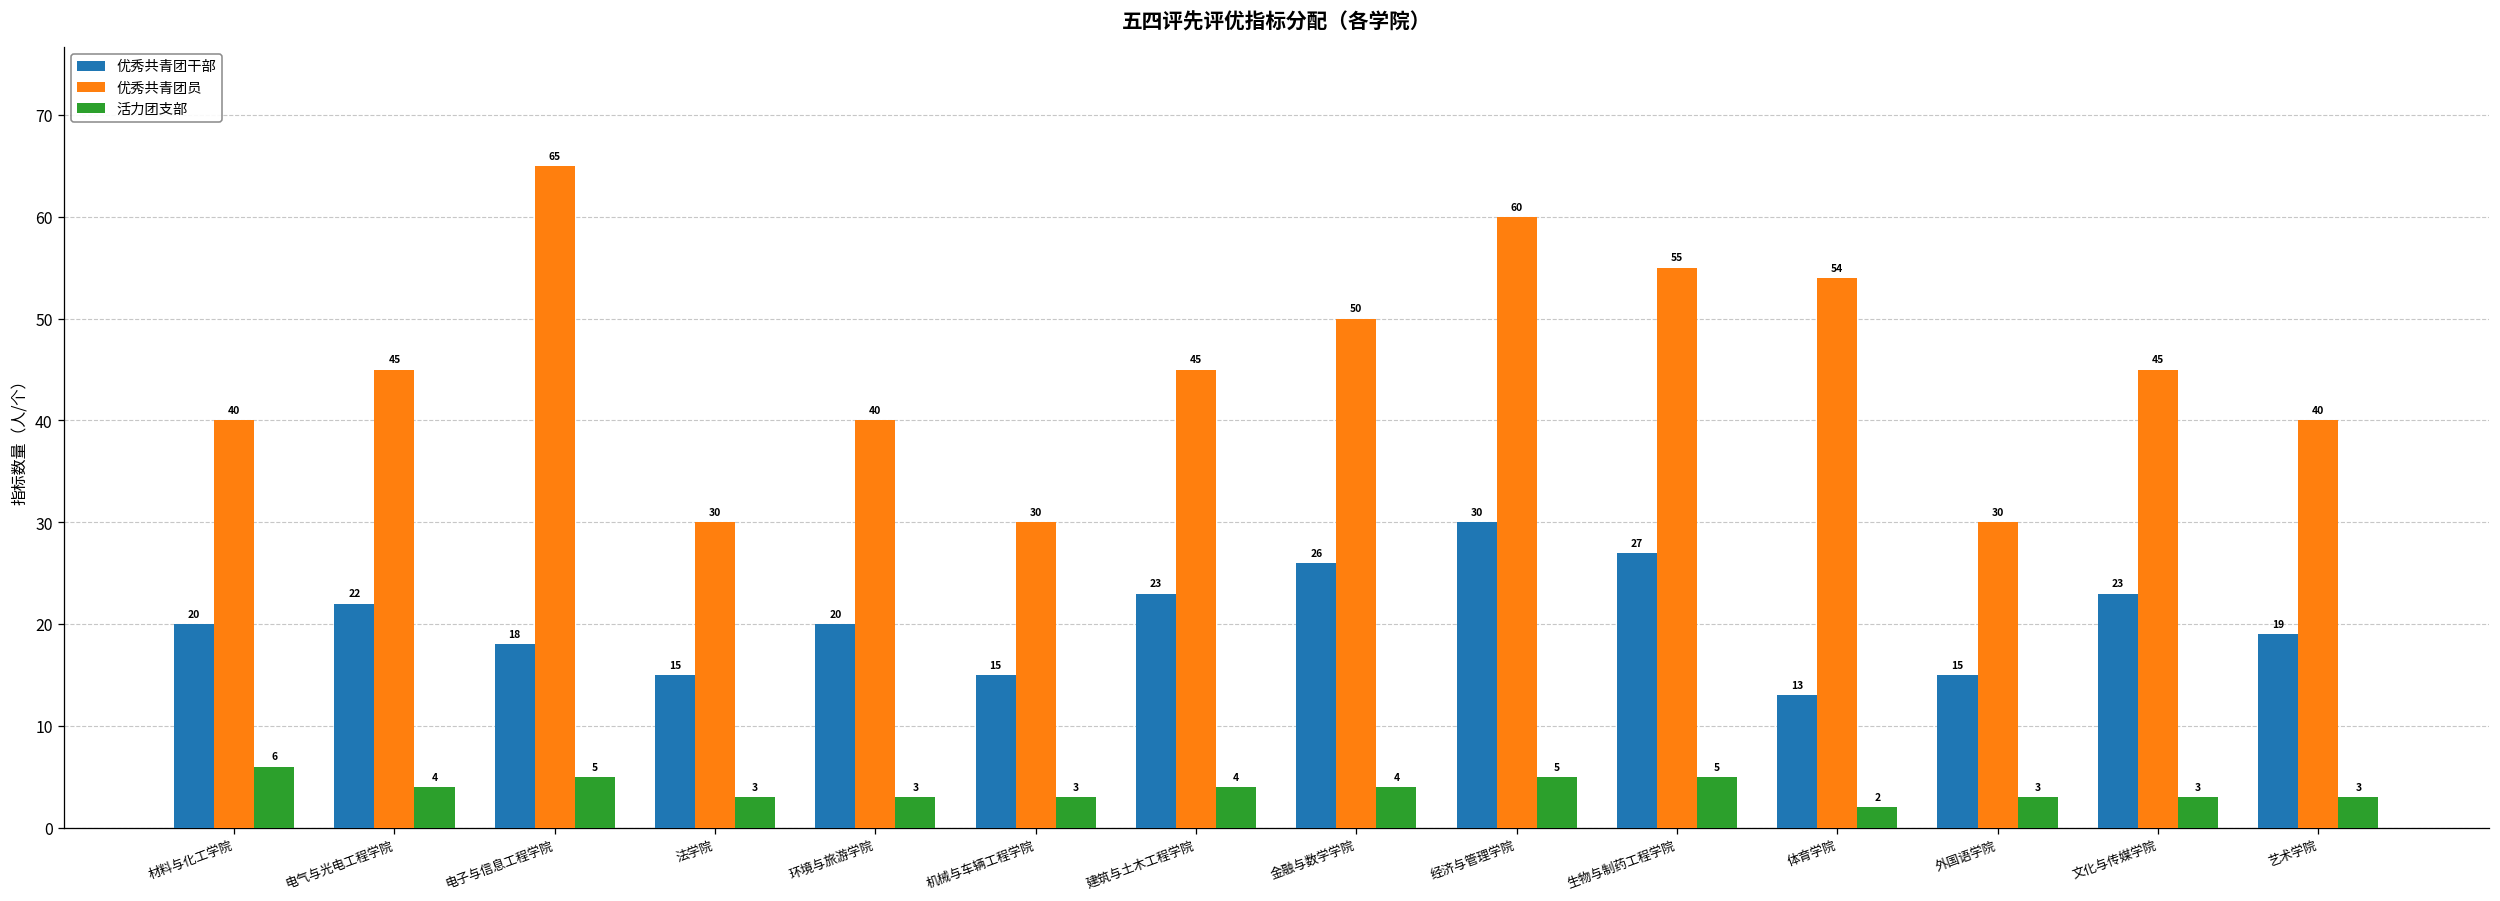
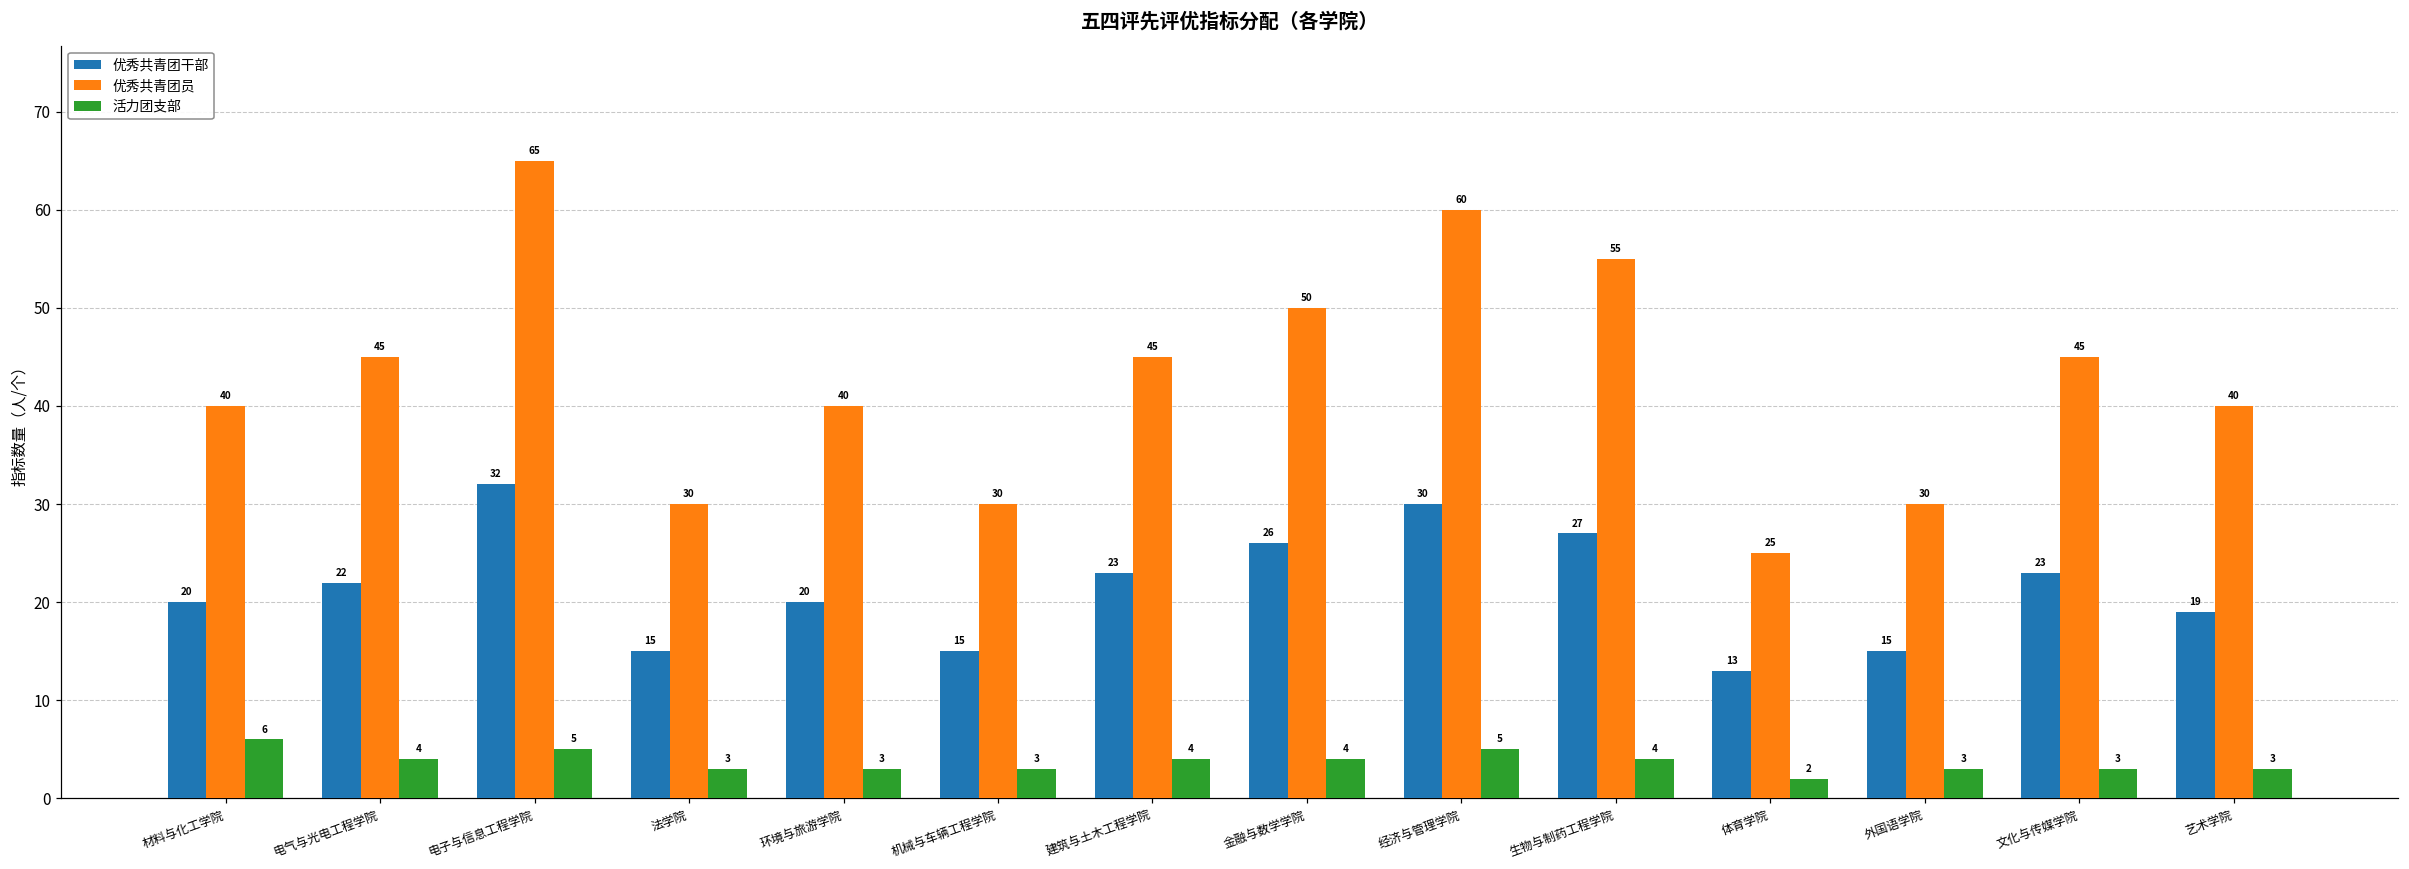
优秀共青团干部, 电子与信息工程学院: 18 -> 32
活力团支部, 生物与制药工程学院: 5 -> 4
优秀共青团员, 体育学院: 54 -> 25
